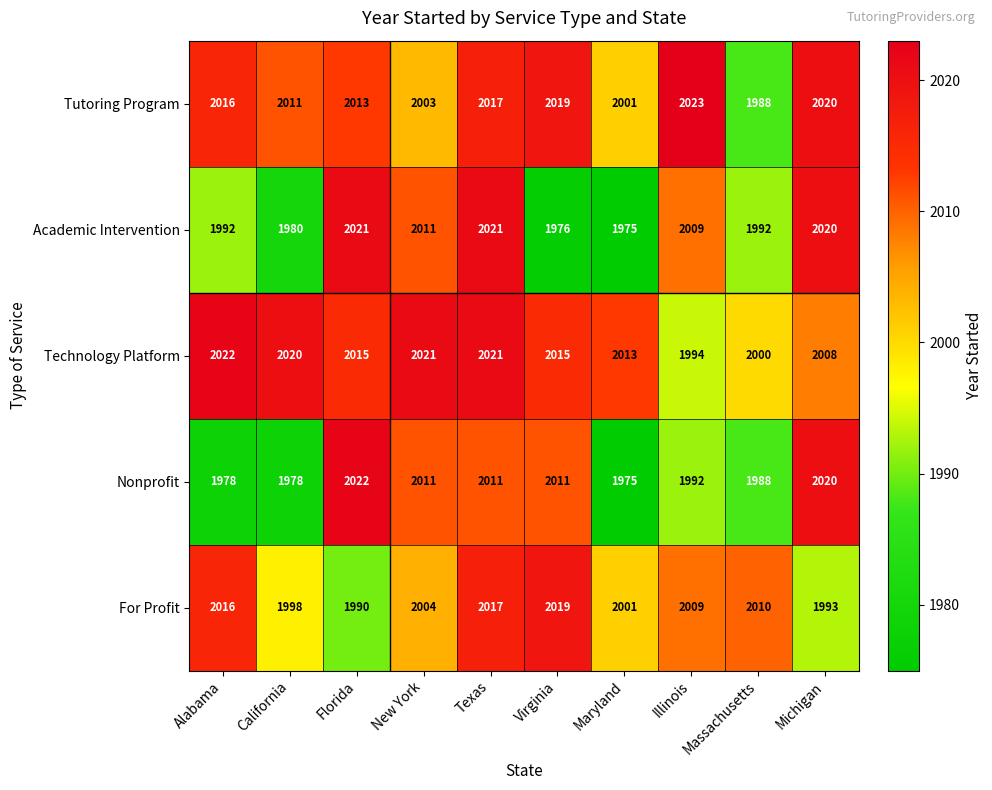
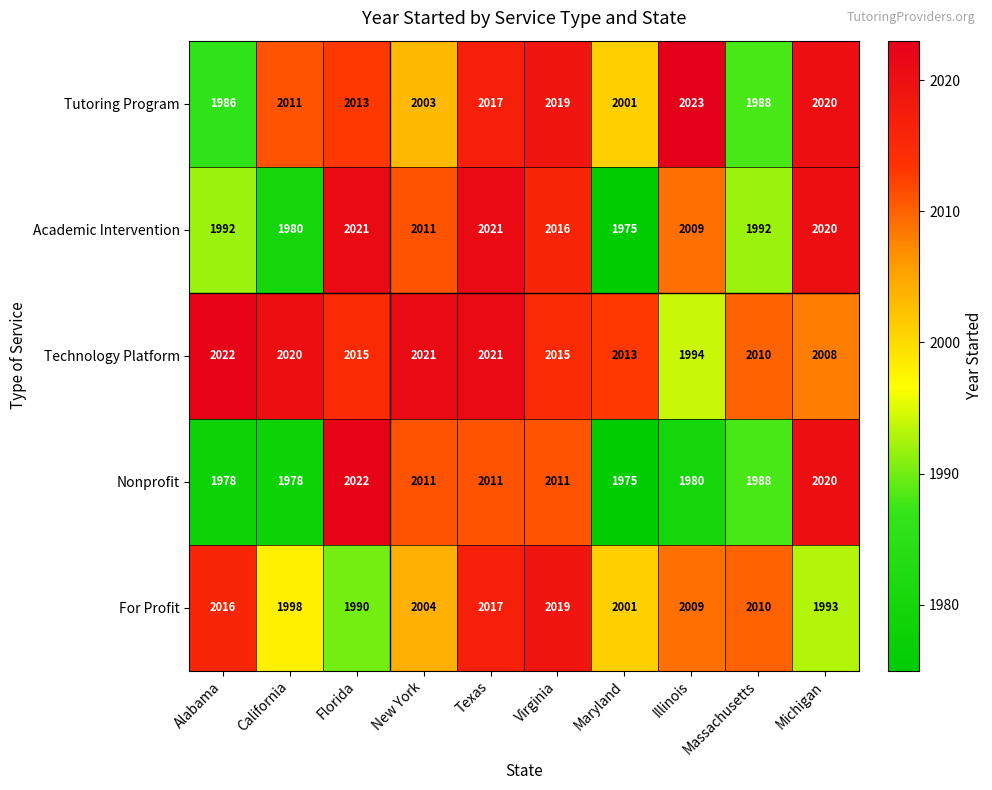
Tutoring Program, Alabama: 2016 -> 1986
Academic Intervention, Virginia: 1976 -> 2016
Technology Platform, Massachusetts: 2000 -> 2010
Nonprofit, Illinois: 1992 -> 1980
